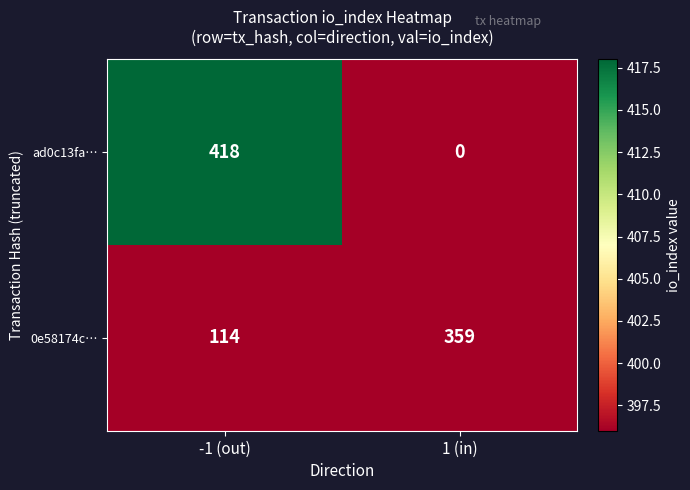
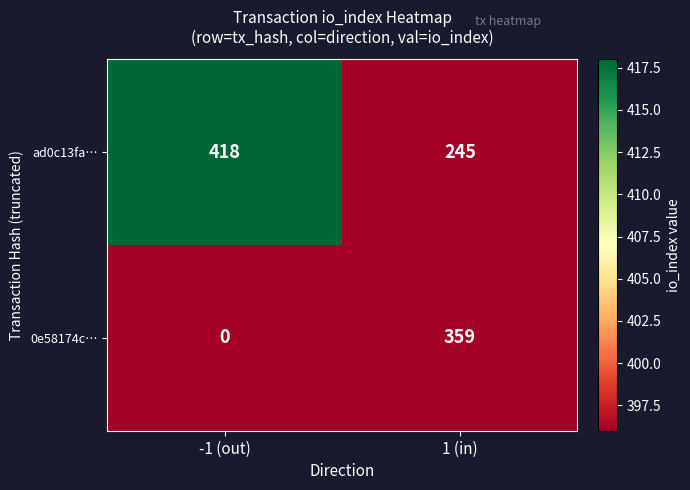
ad0c13fa…, 1 (in): 0 -> 245
0e58174c…, -1 (out): 114 -> 0
